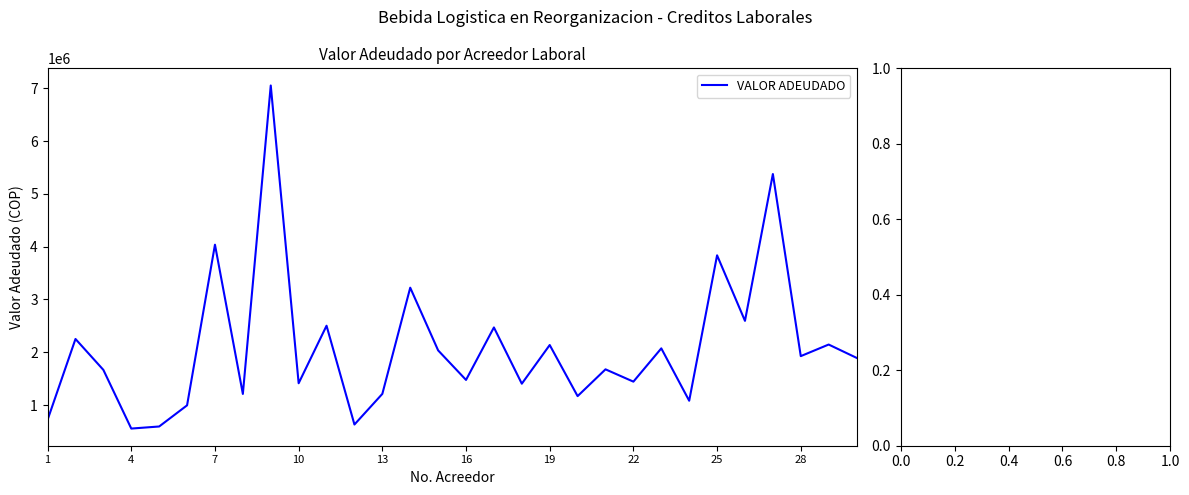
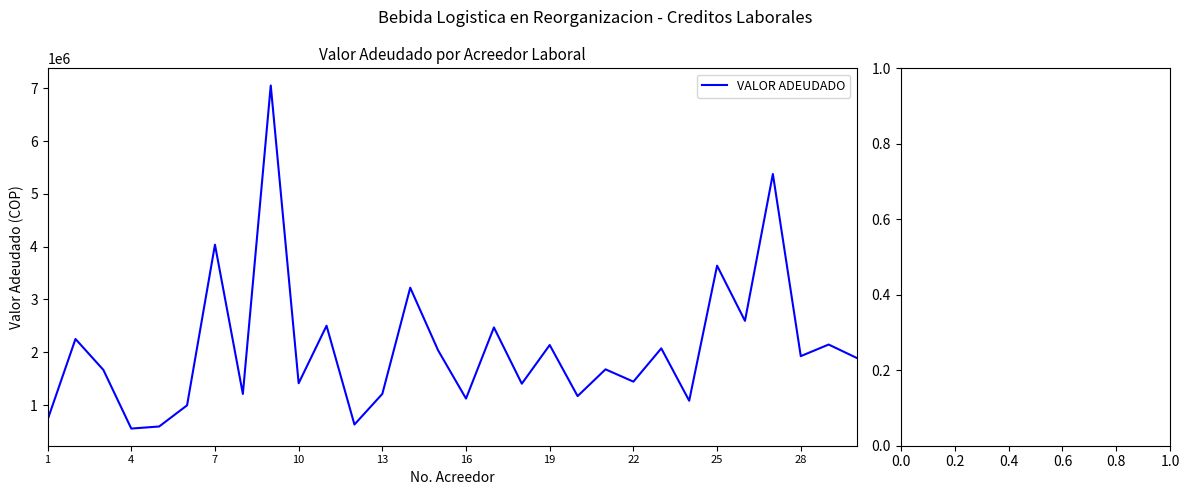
16: 1500000 -> 1100000
25: 3800000 -> 3600000
